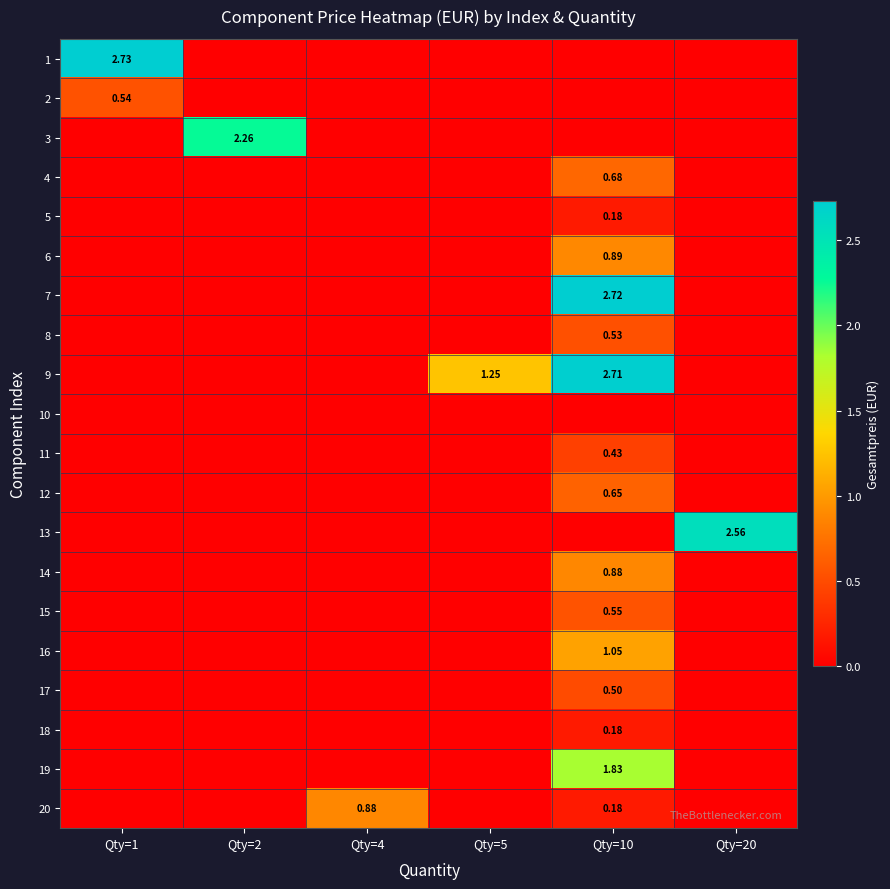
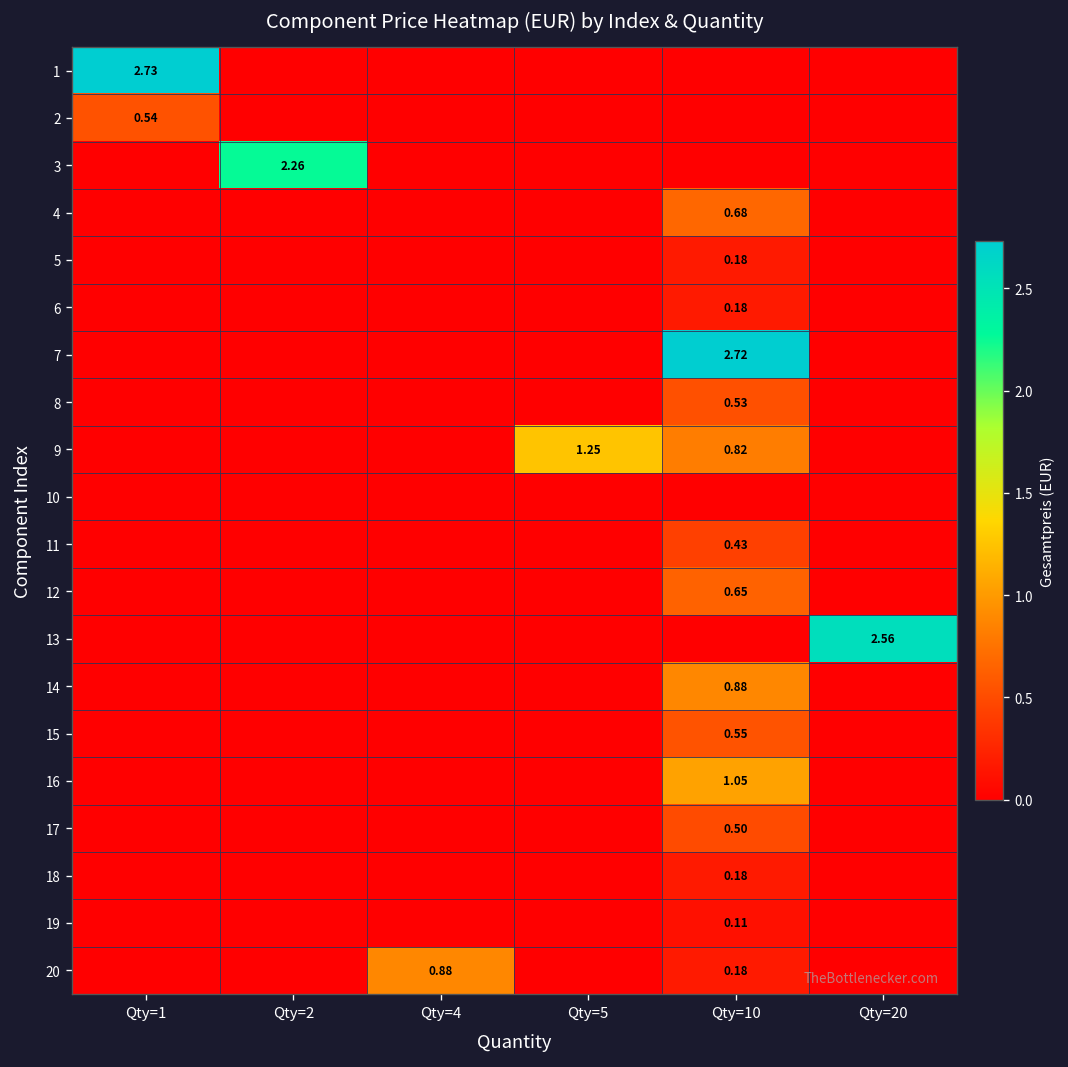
6, Qty=10: 0.89 -> 0.18
9, Qty=10: 2.71 -> 0.82
19, Qty=10: 1.83 -> 0.11
